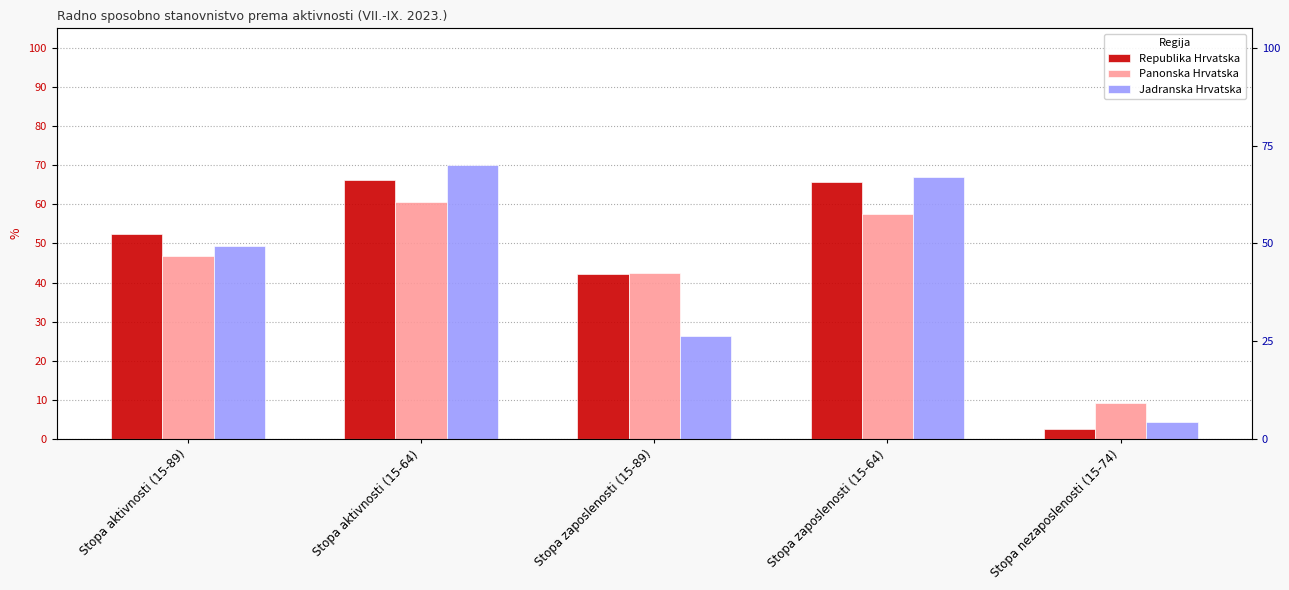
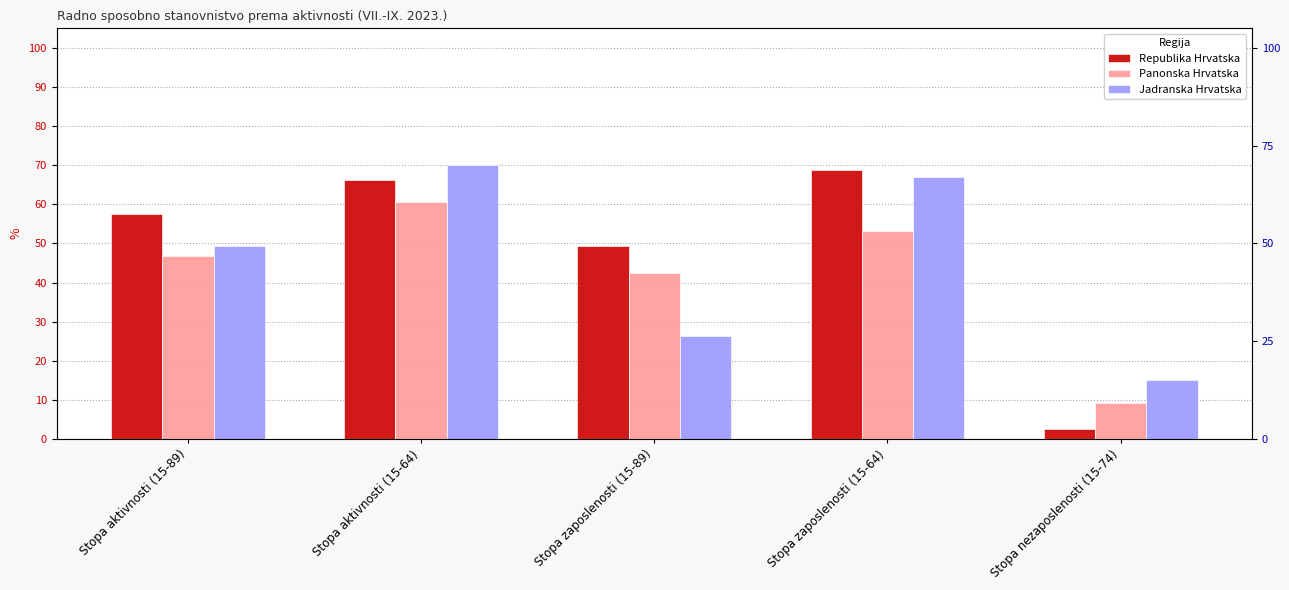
Republika Hrvatska, Stopa aktivnosti (15-89): 52 -> 58
Republika Hrvatska, Stopa zaposlenosti (15-89): 42 -> 49
Republika Hrvatska, Stopa zaposlenosti (15-64): 66 -> 69
Panonska Hrvatska, Stopa zaposlenosti (15-64): 58 -> 53
Jadranska Hrvatska, Stopa nezaposlenosti (15-74): 4 -> 15
